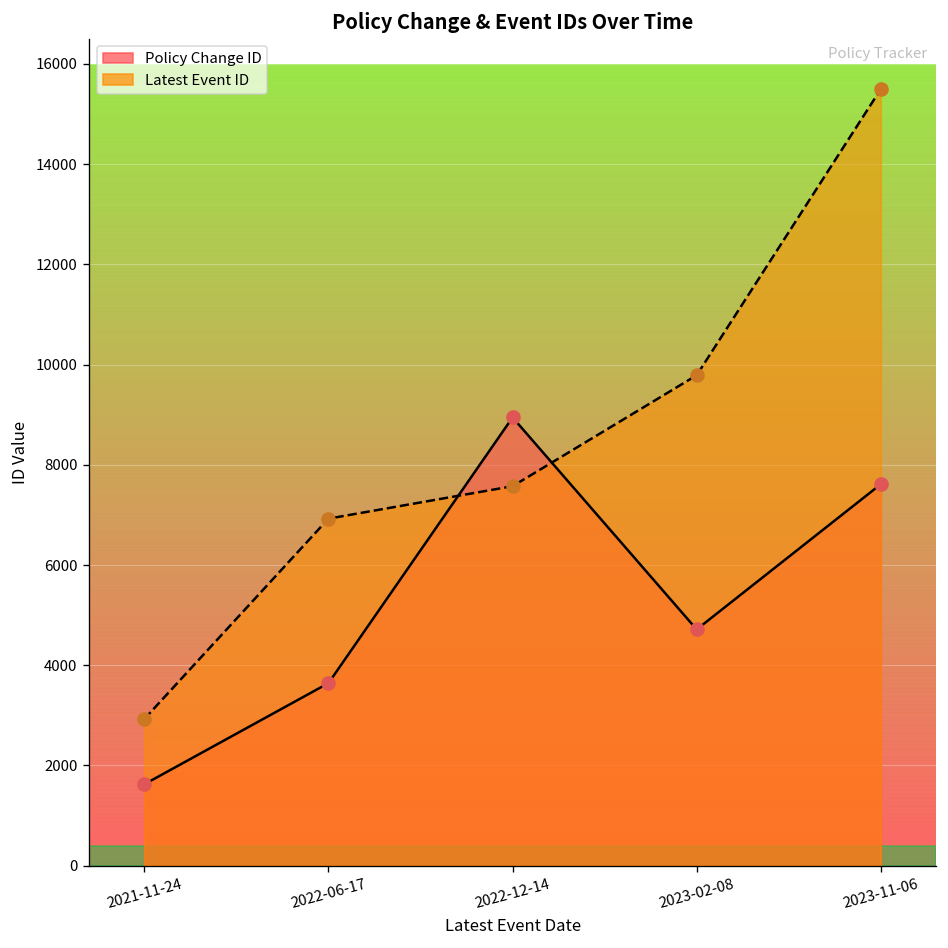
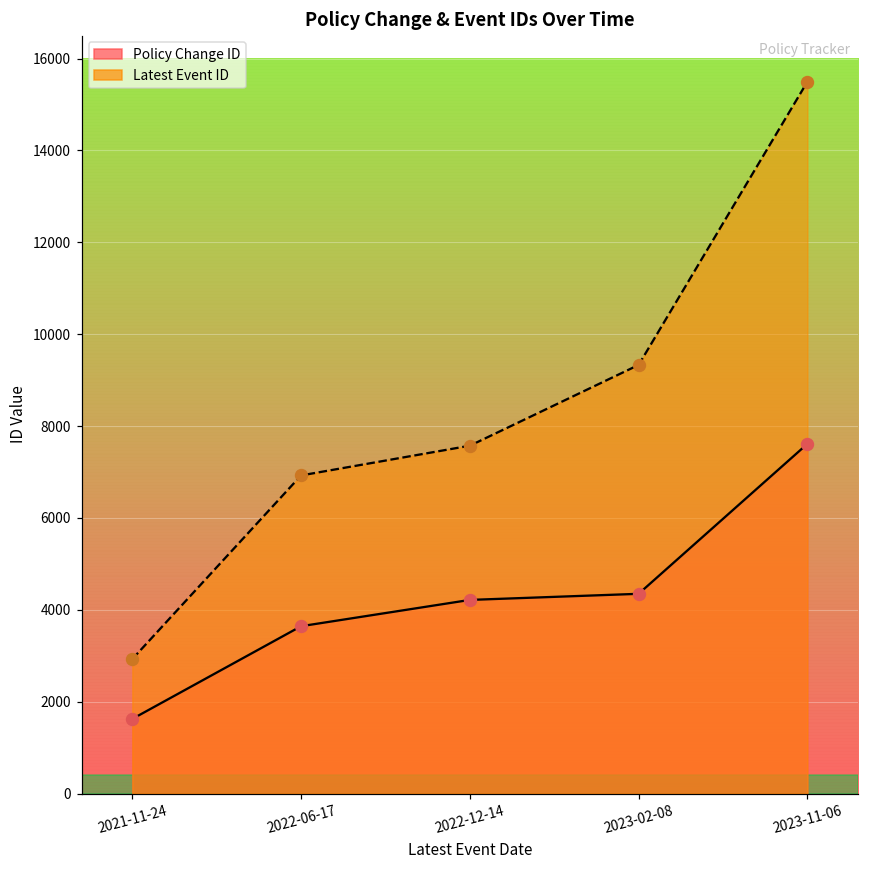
Policy Change ID, 2022-12-14: 8900 -> 4200
Policy Change ID, 2023-02-08: 4700 -> 4300
Latest Event ID, 2023-02-08: 9800 -> 9300
